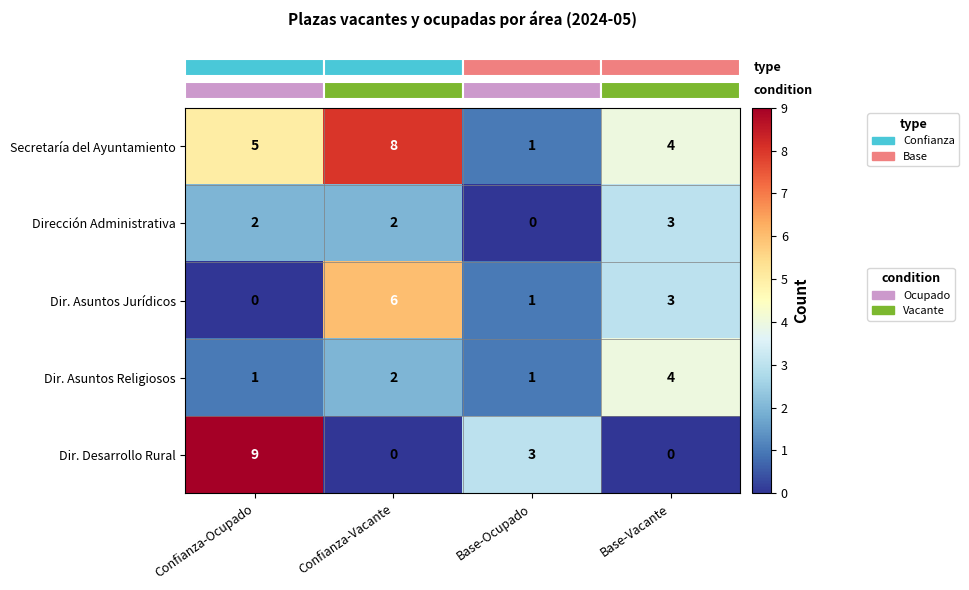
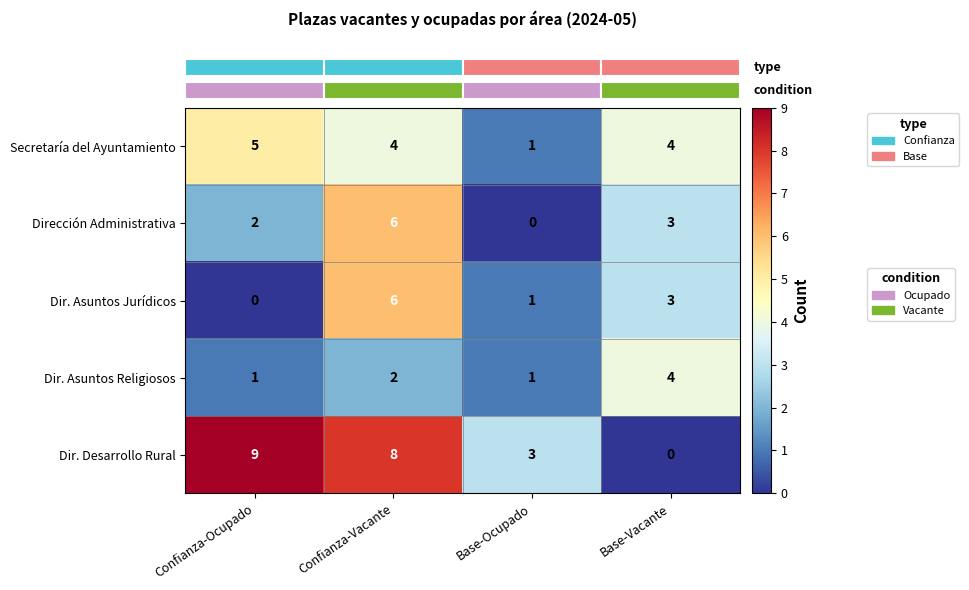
Secretaría del Ayuntamiento, Confianza-Vacante: 8 -> 4
Dirección Administrativa, Confianza-Vacante: 2 -> 6
Dir. Desarrollo Rural, Confianza-Vacante: 0 -> 8
